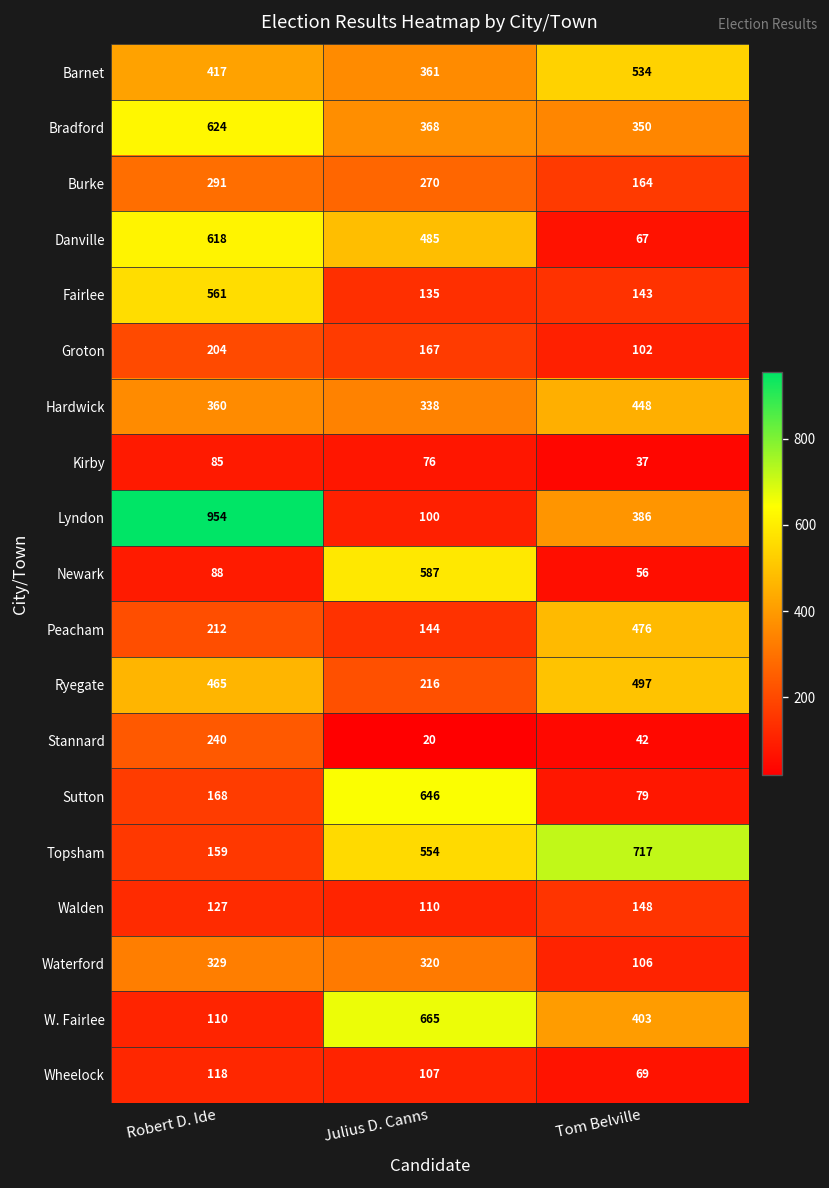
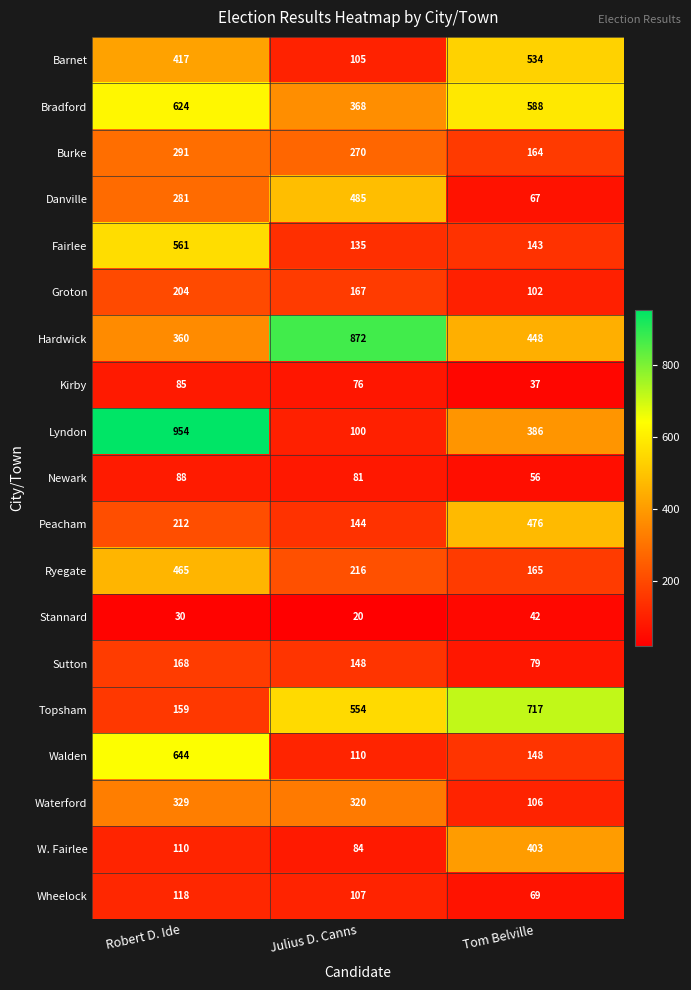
Barnet, Julius D. Canns: 361 -> 105
Bradford, Tom Belville: 350 -> 588
Danville, Robert D. Ide: 618 -> 281
Hardwick, Julius D. Canns: 338 -> 872
Newark, Julius D. Canns: 587 -> 81
Ryegate, Tom Belville: 497 -> 165
Stannard, Robert D. Ide: 240 -> 30
Sutton, Julius D. Canns: 646 -> 148
Walden, Robert D. Ide: 127 -> 644
W. Fairlee, Julius D. Canns: 665 -> 84
